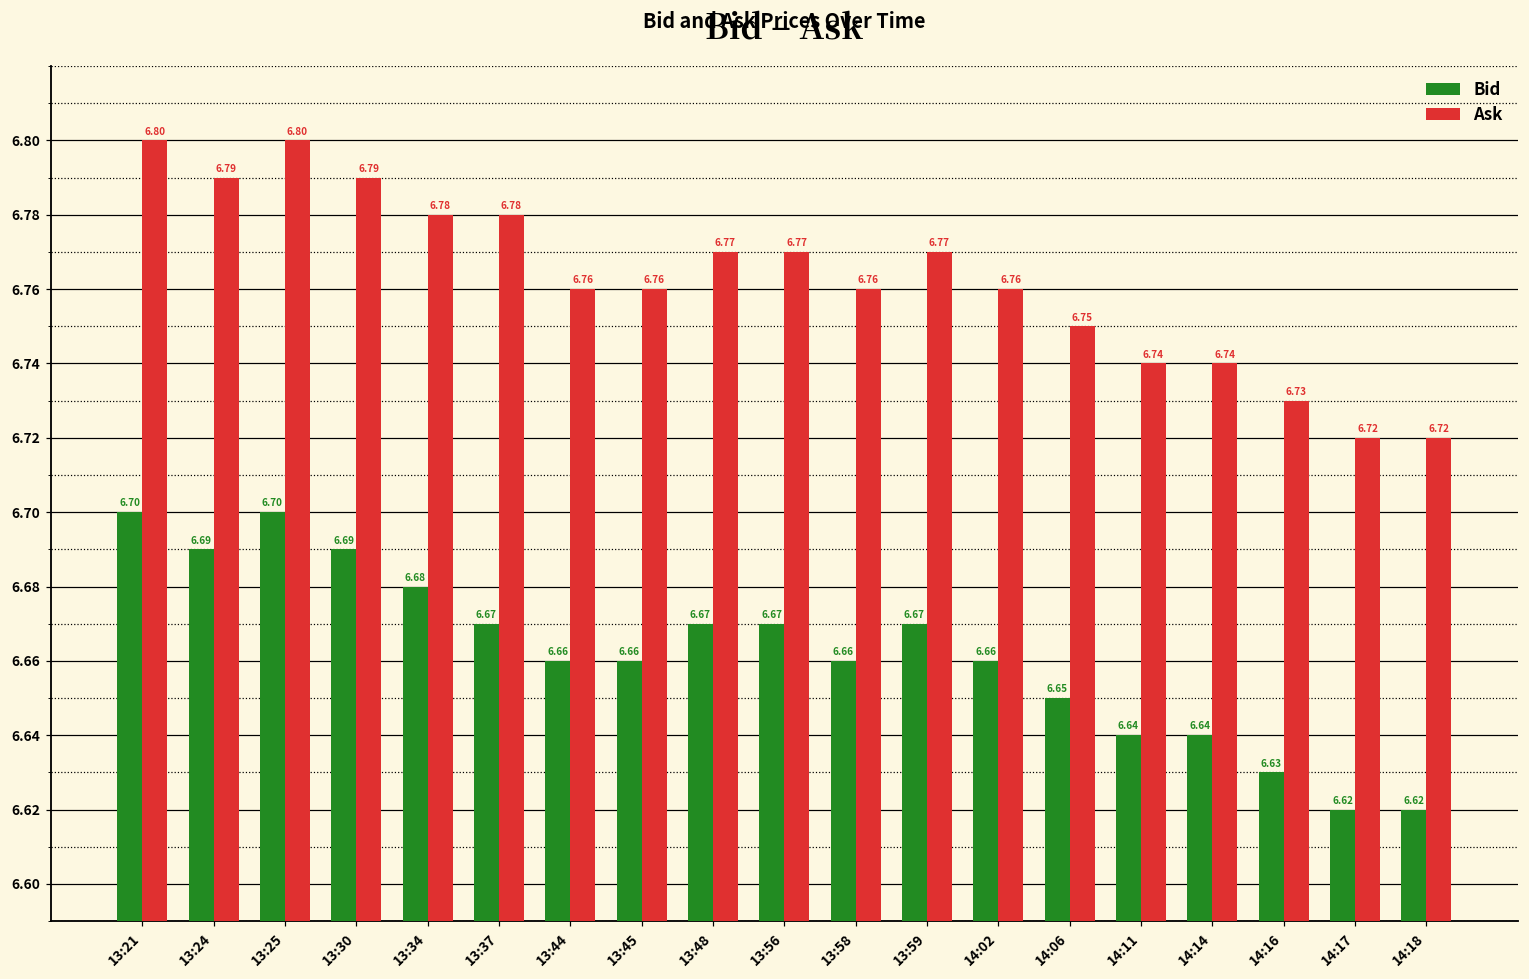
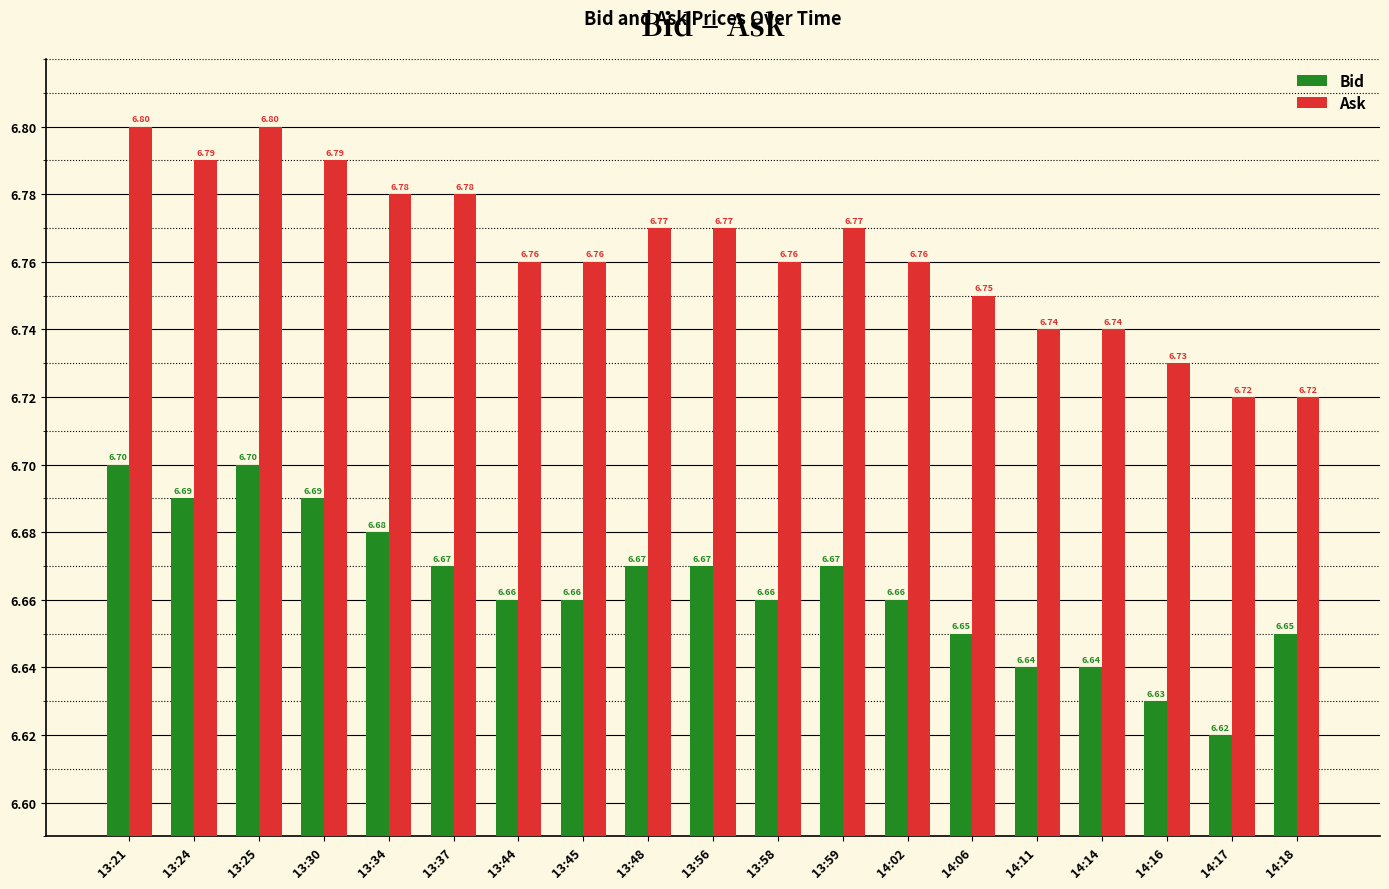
Bid, 14:18: 6.62 -> 6.65
